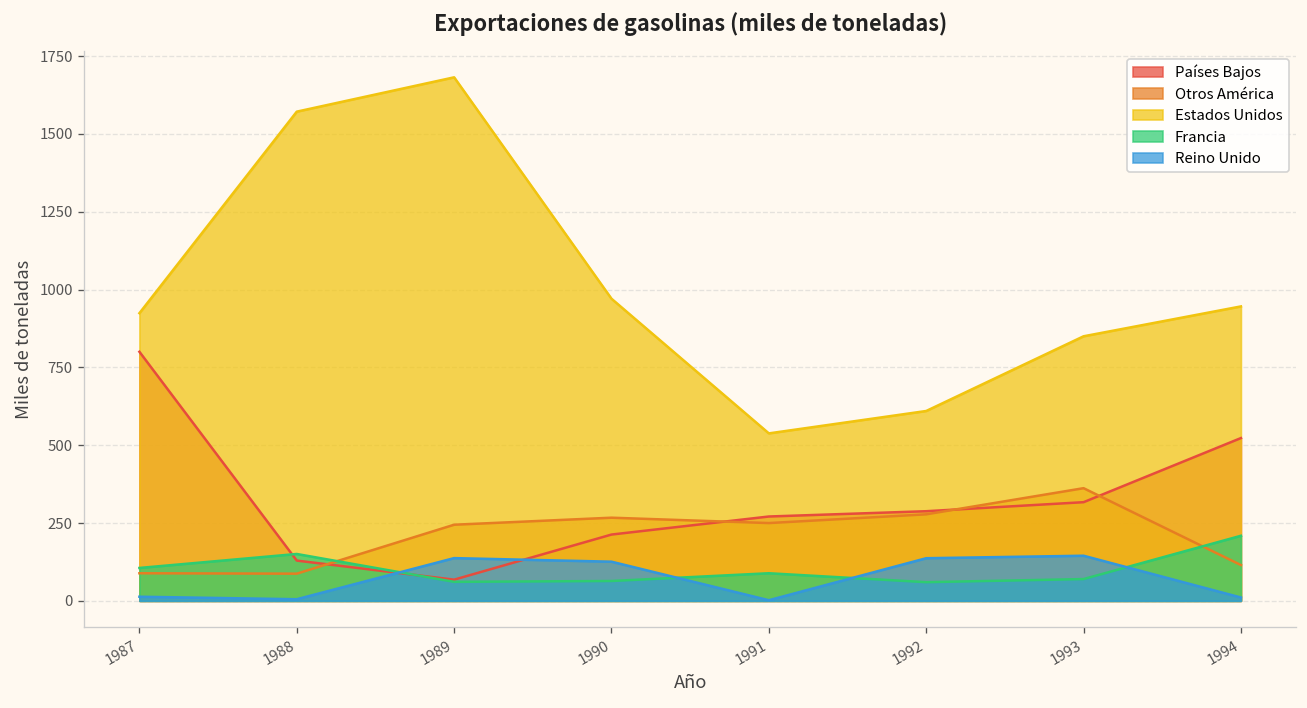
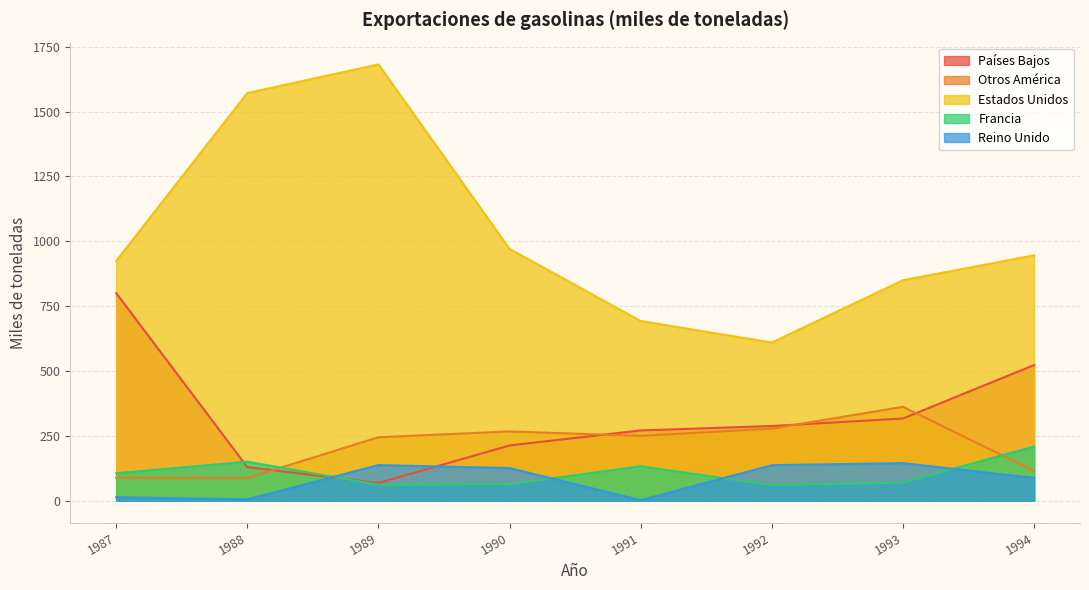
Estados Unidos, 1991: 540 -> 690
Francia, 1991: 90 -> 130
Reino Unido, 1994: 10 -> 90
